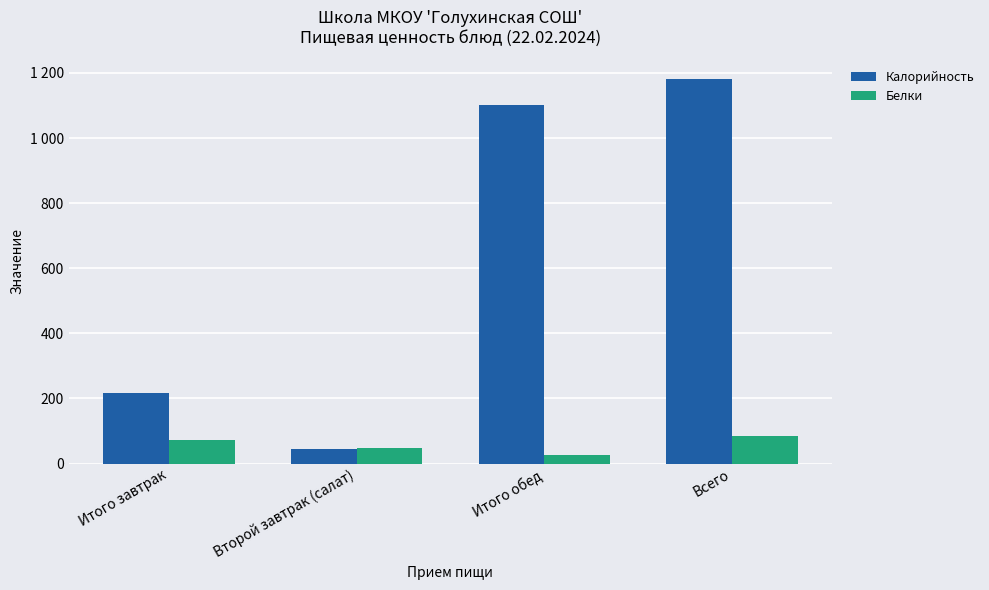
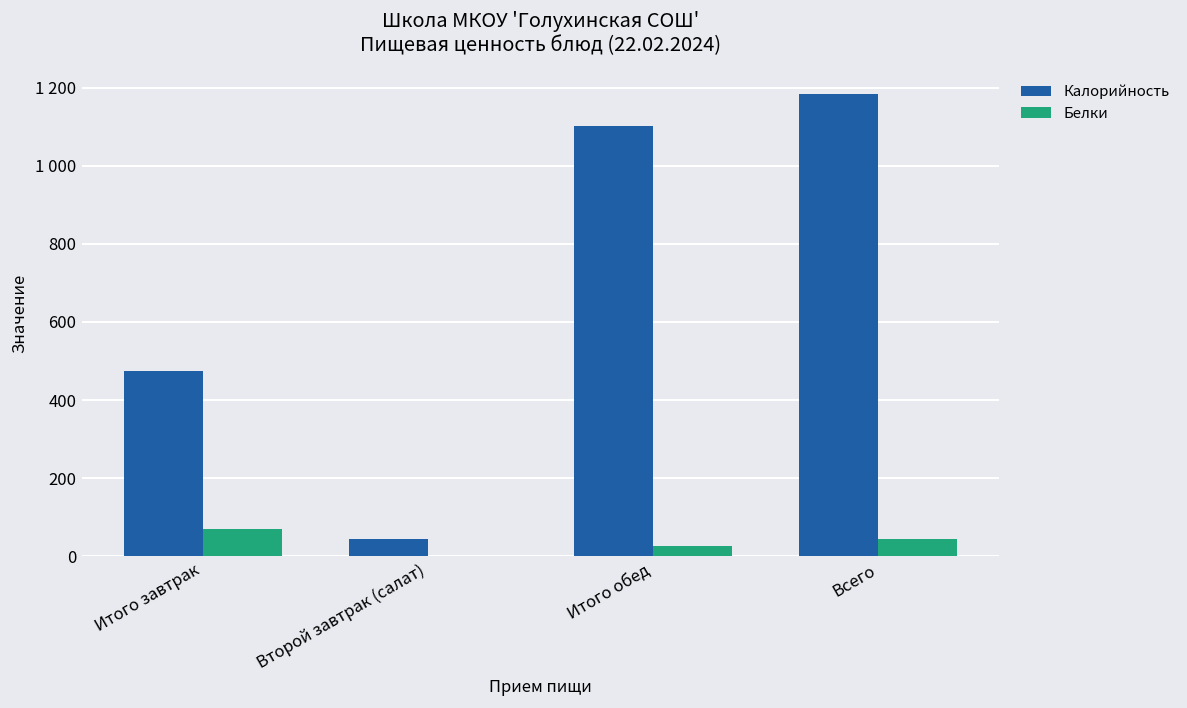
Калорийность, Итого завтрак: 220 -> 470
Белки, Второй завтрак (салат): 50 -> 0
Белки, Всего: 80 -> 40
